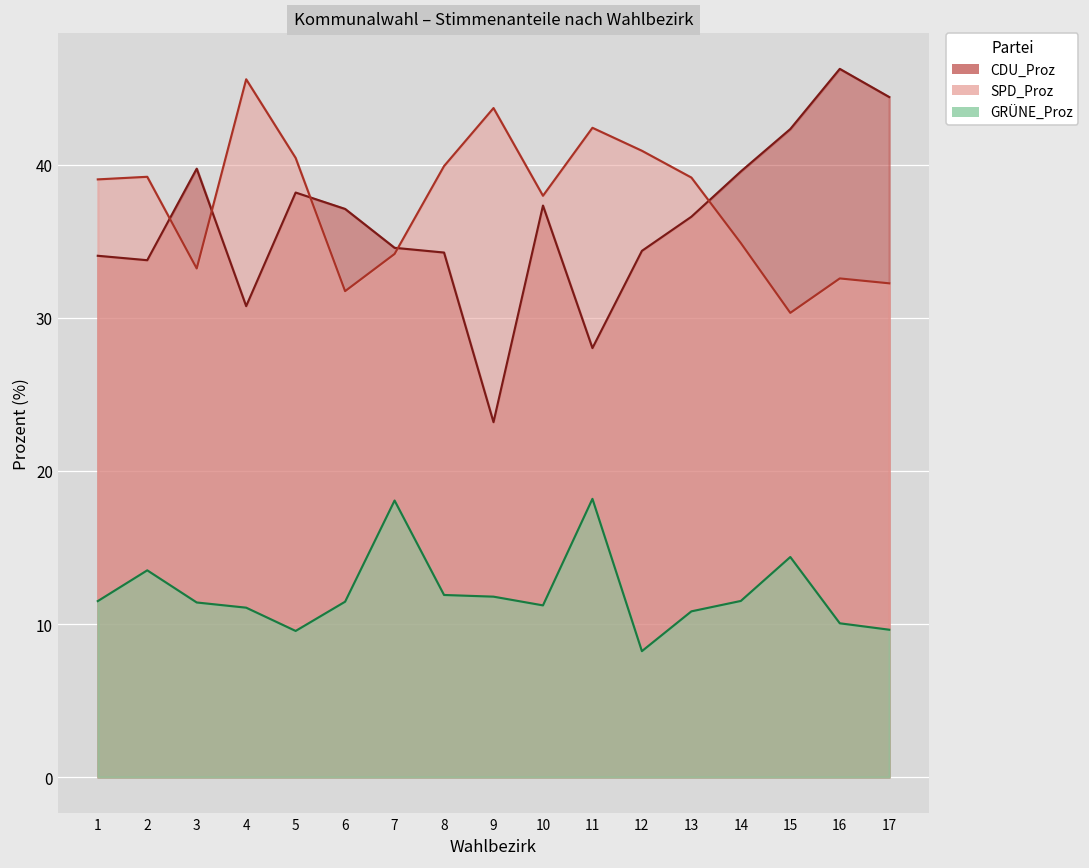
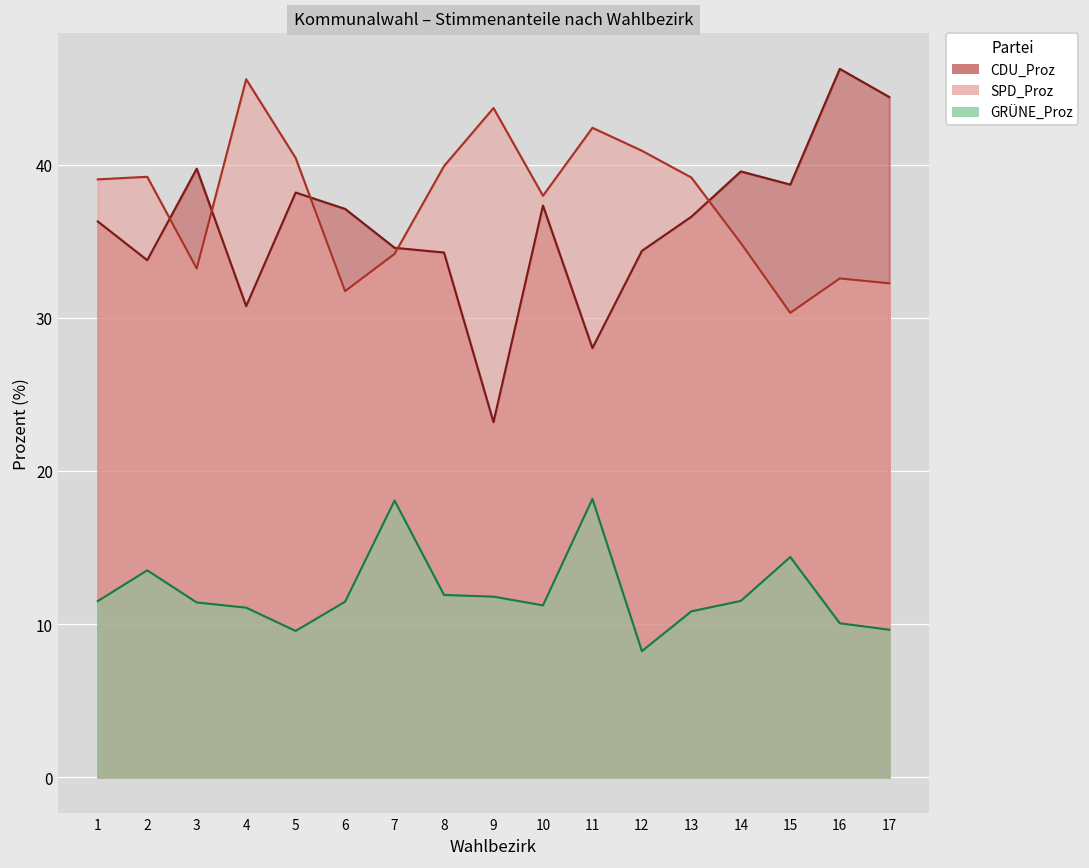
CDU_Proz, 1: 34.1 -> 36.3
CDU_Proz, 15: 42.3 -> 38.7
